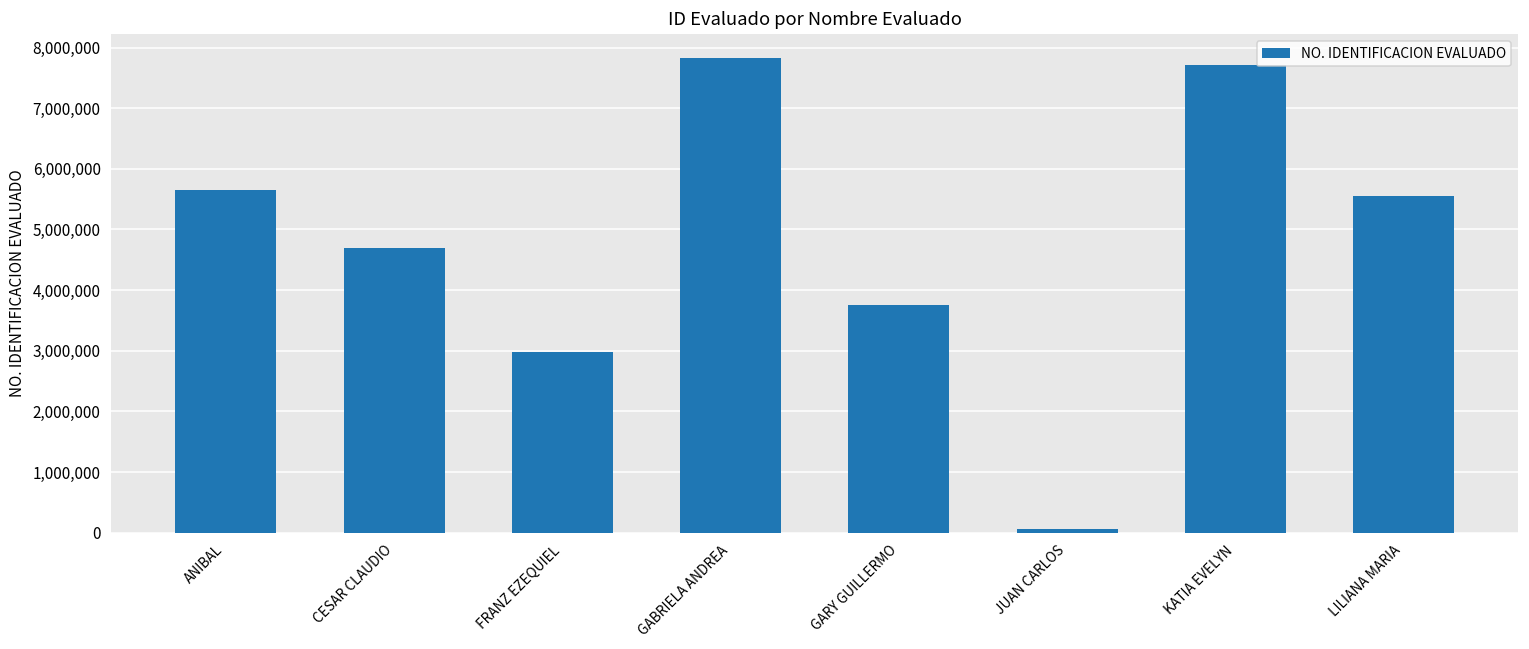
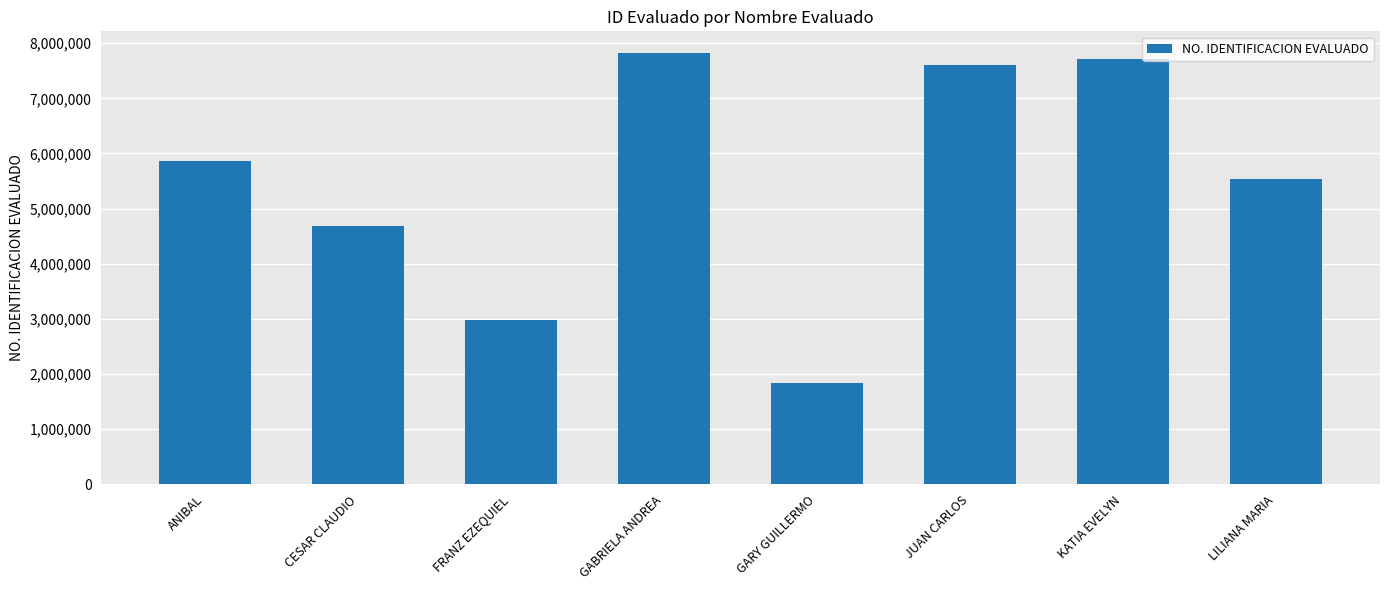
ANIBAL: 5,700,000 -> 5,900,000
GARY GUILLERMO: 3,800,000 -> 1,800,000
JUAN CARLOS: 100,000 -> 7,600,000
